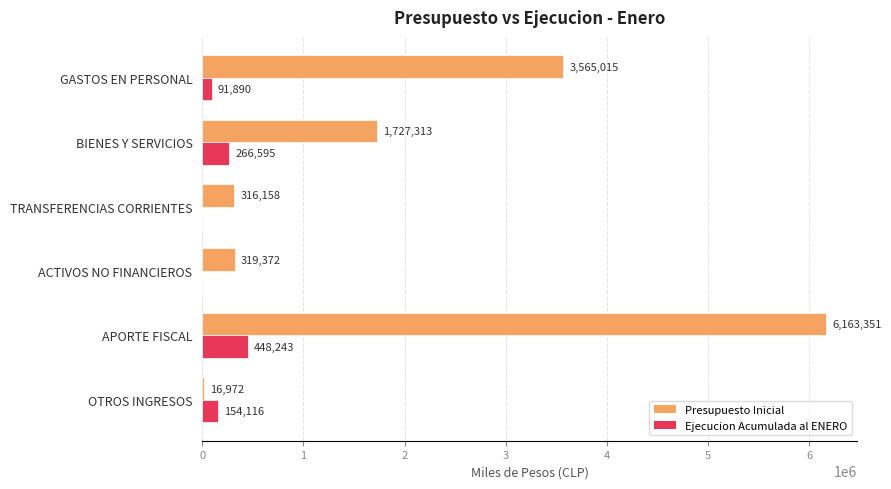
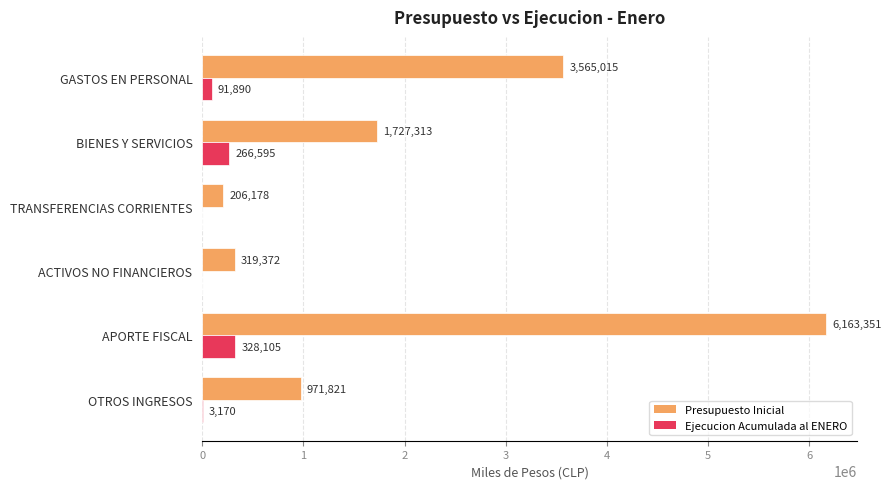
Presupuesto Inicial, TRANSFERENCIAS CORRIENTES: 316,158 -> 206,178
Ejecucion Acumulada al ENERO, APORTE FISCAL: 448,243 -> 328,105
Presupuesto Inicial, OTROS INGRESOS: 16,972 -> 971,821
Ejecucion Acumulada al ENERO, OTROS INGRESOS: 154,116 -> 3,170
